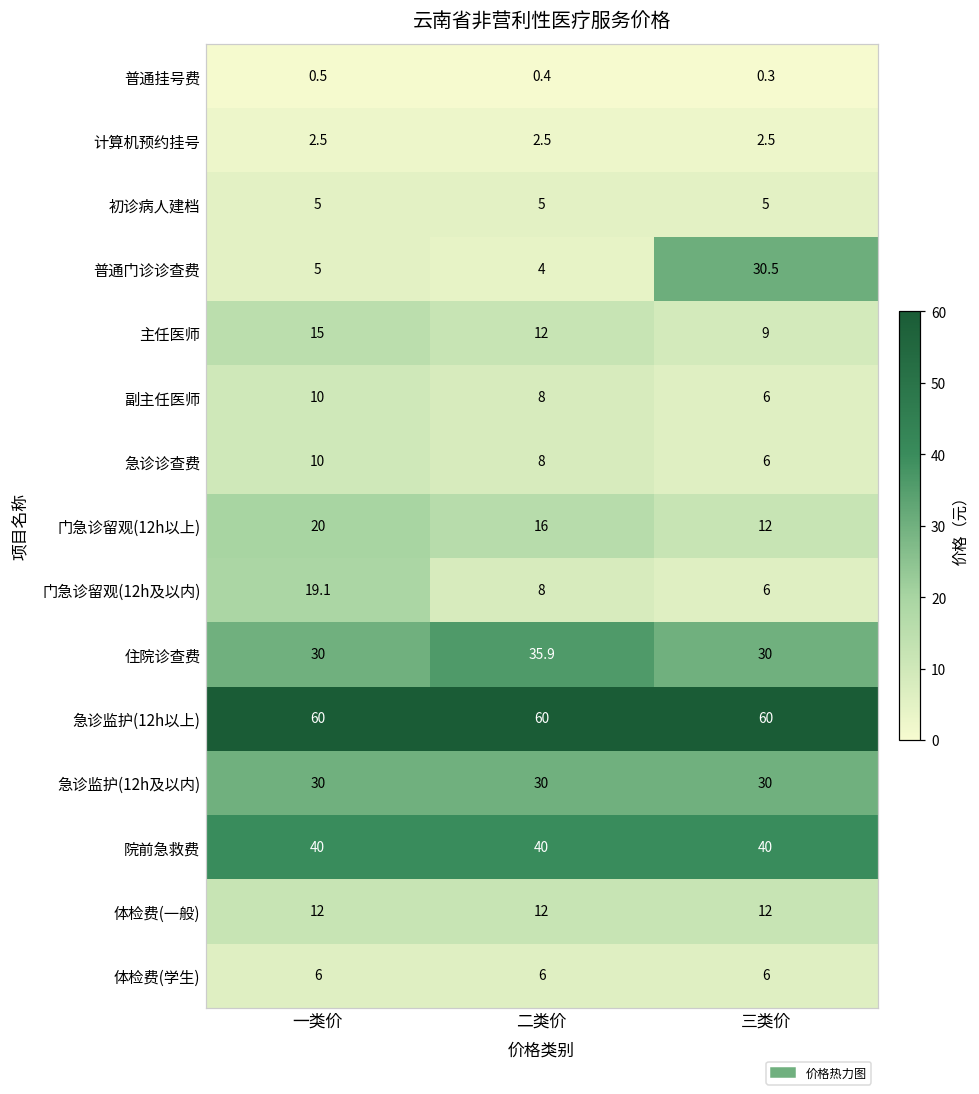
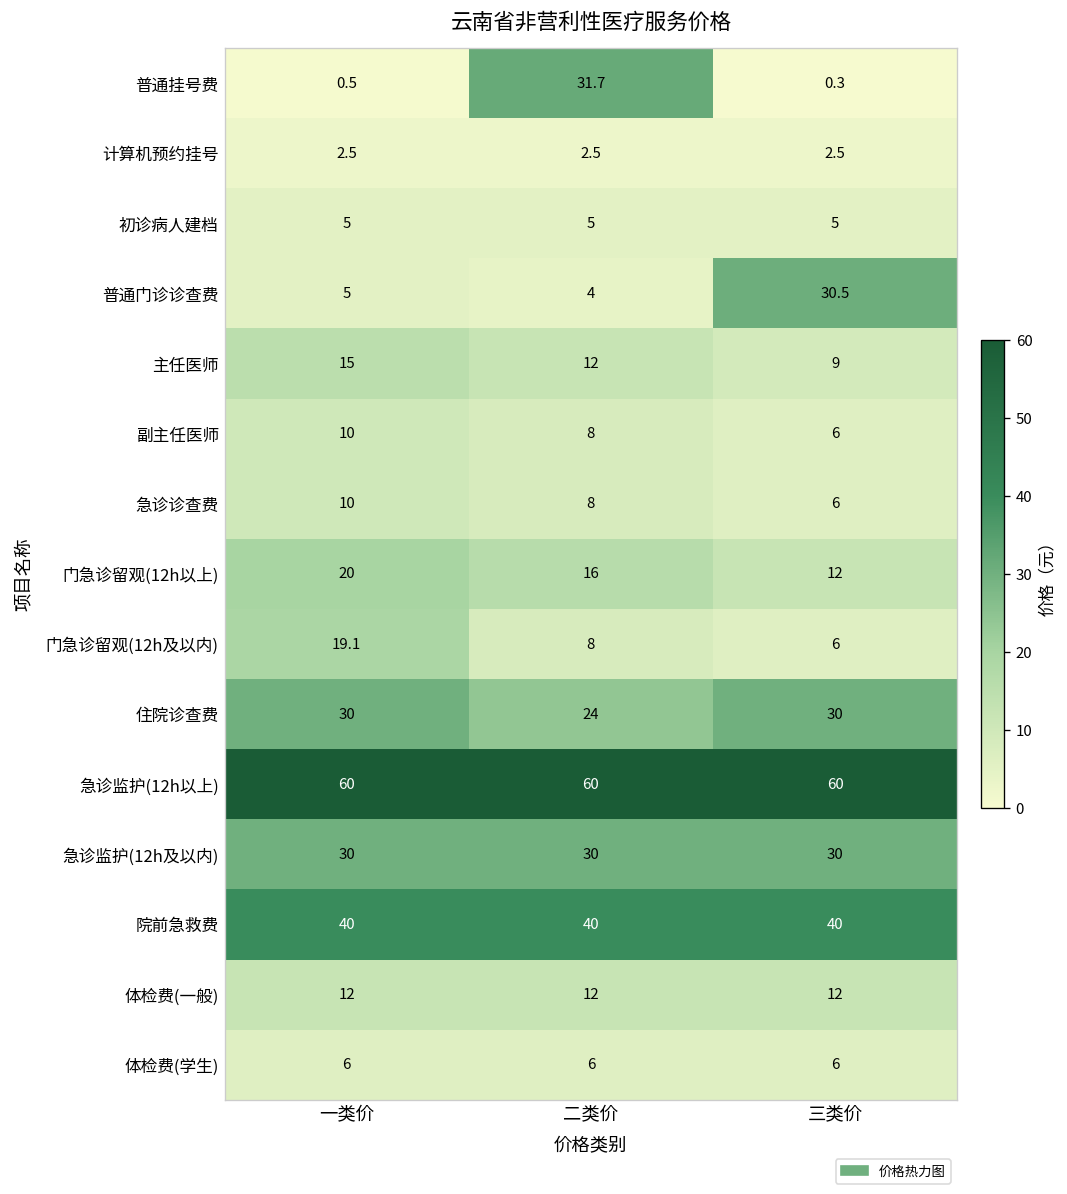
普通挂号费, 二类价: 0.4 -> 31.7
住院诊查费, 二类价: 35.9 -> 24
